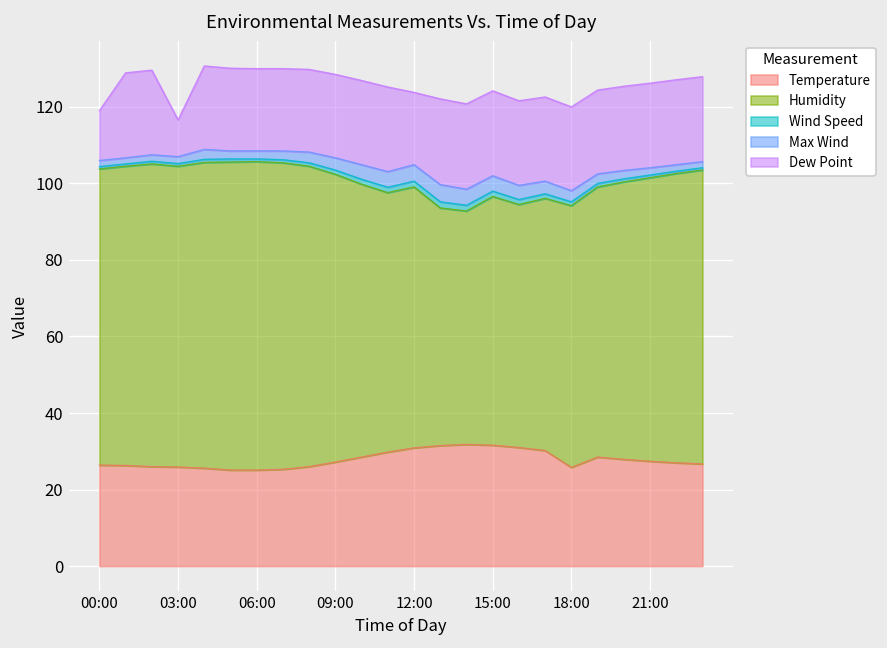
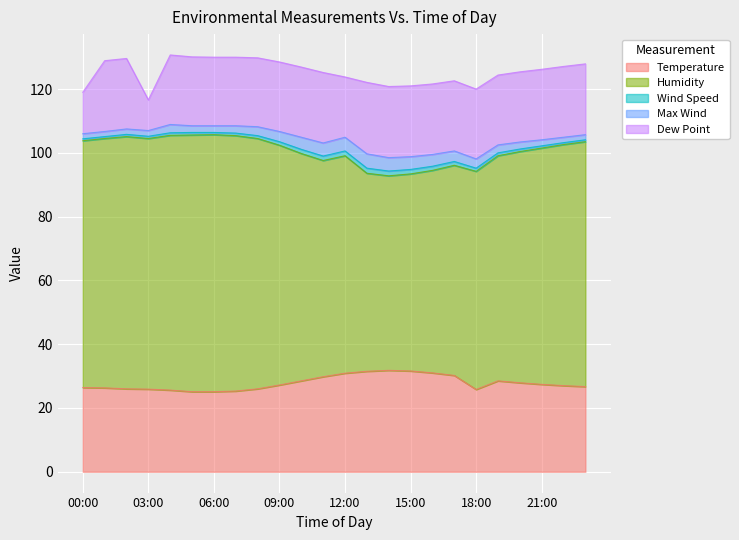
Humidity, 15:00: 65 -> 62
